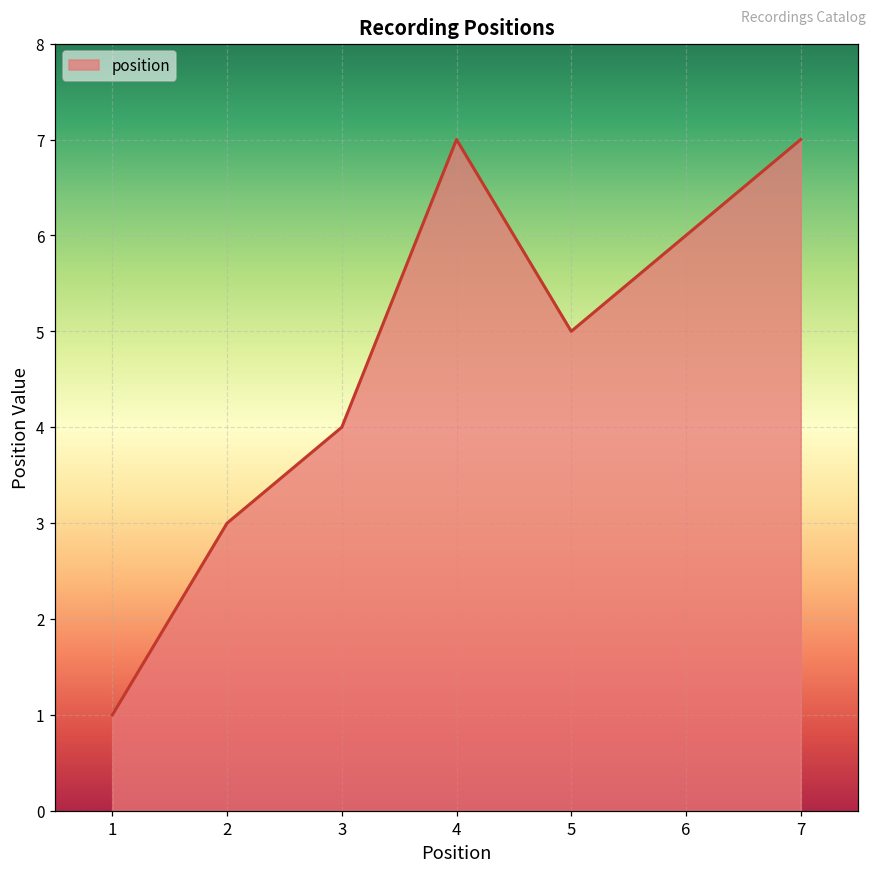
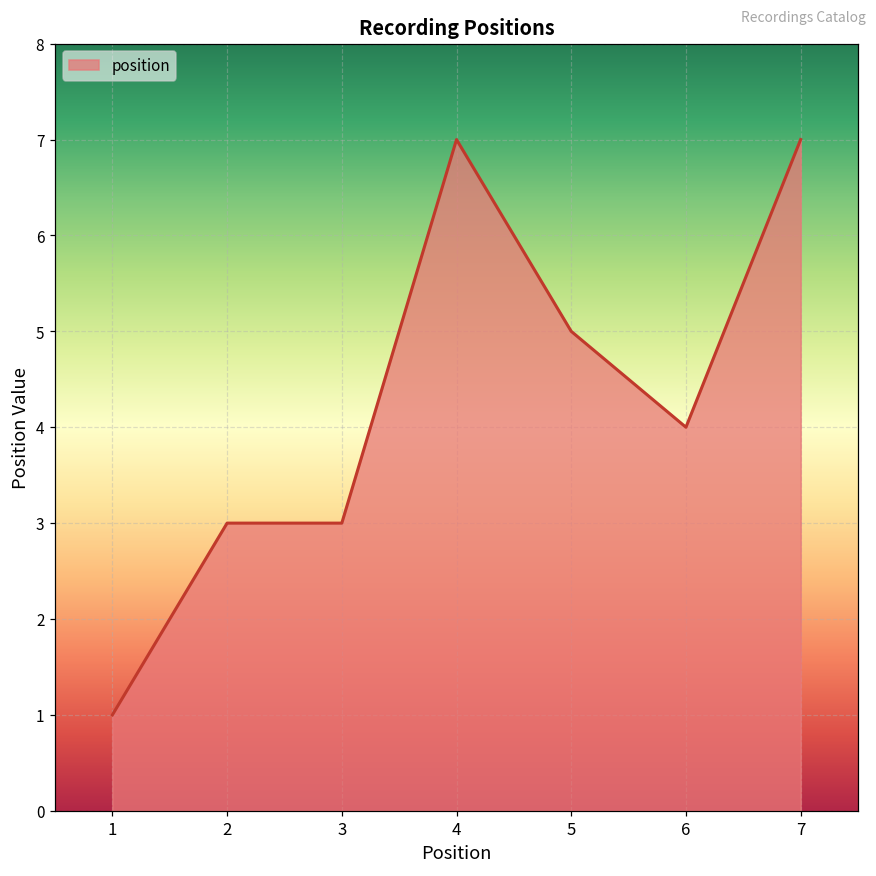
3: 4 -> 3
6: 6 -> 4
